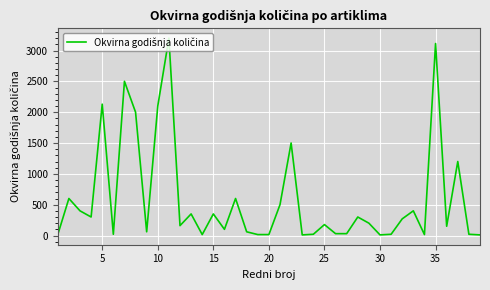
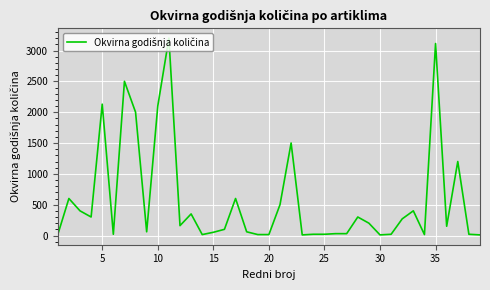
15: 400 -> 100
25: 200 -> 0
